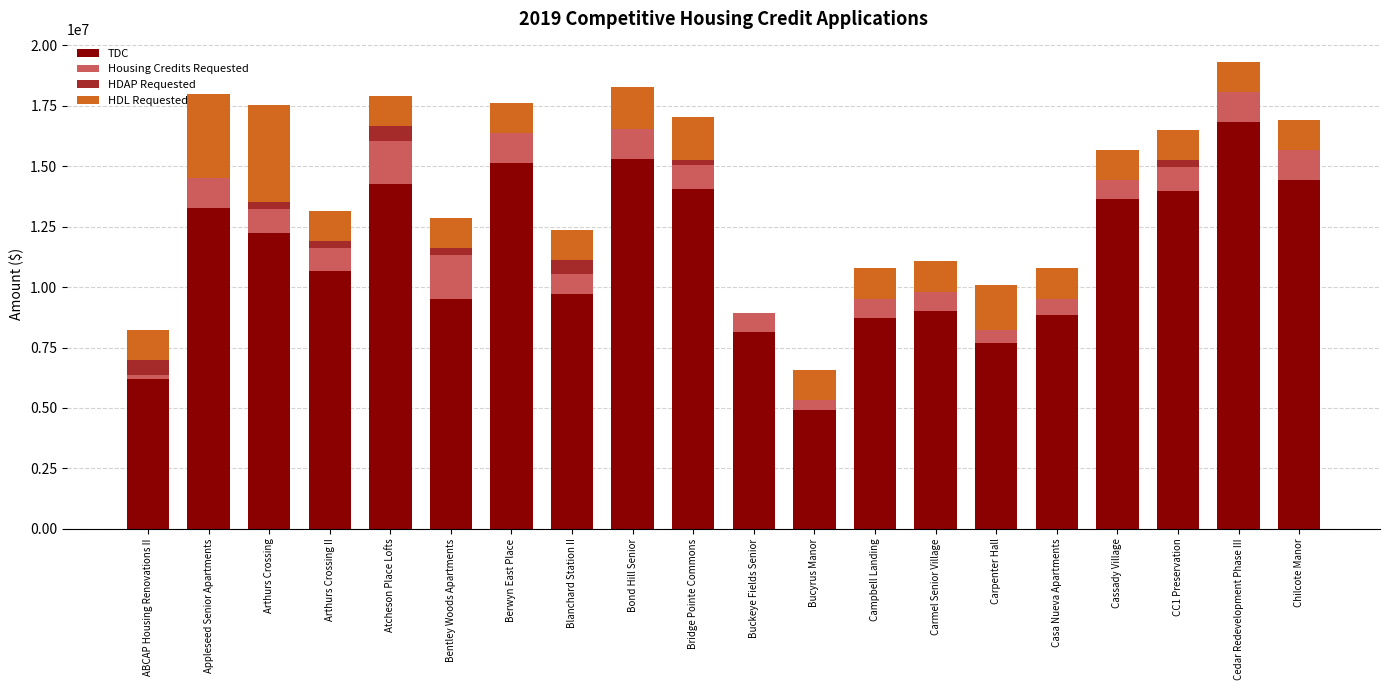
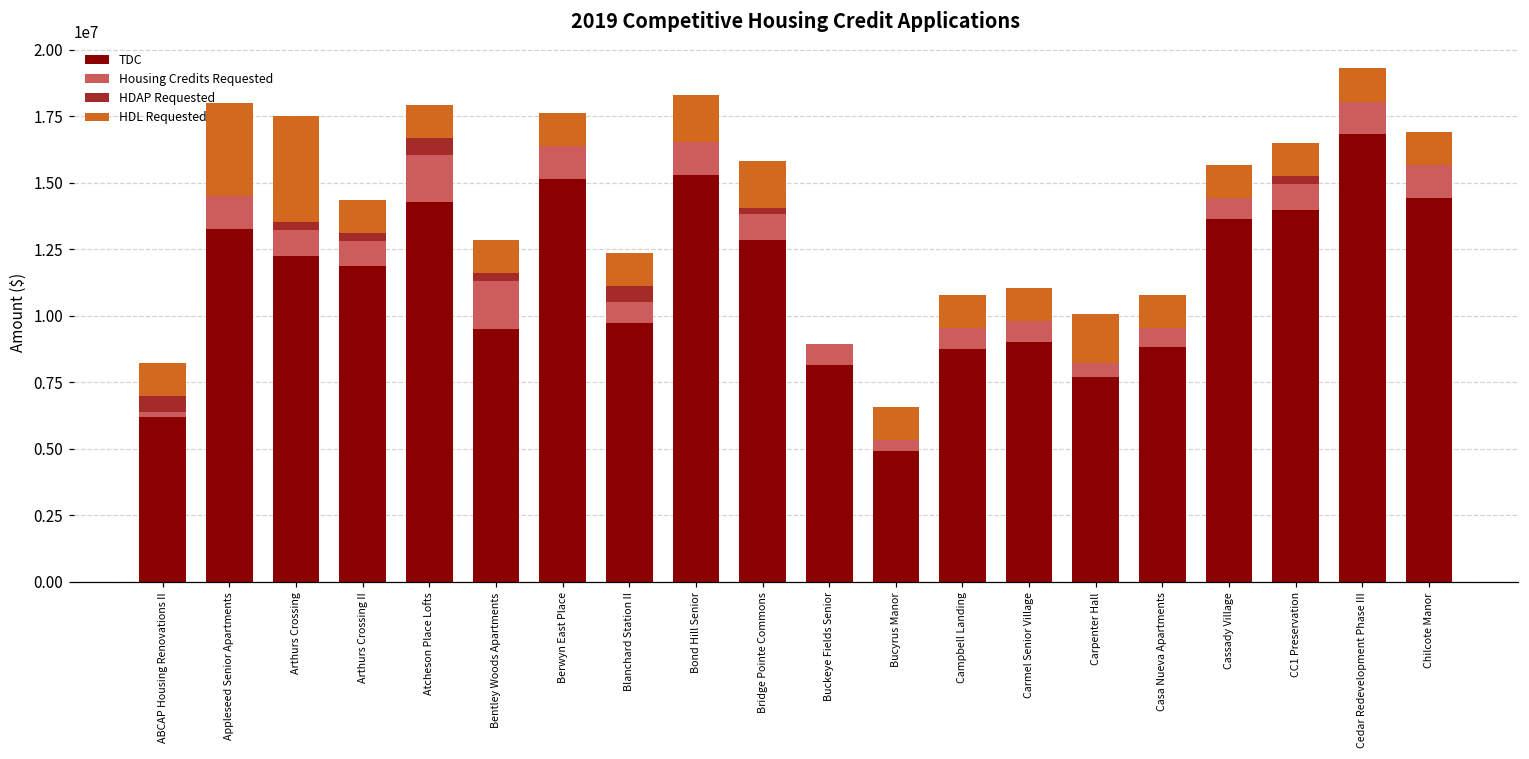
TDC, Arthurs Crossing II: 10700000 -> 11900000
TDC, Bridge Pointe Commons: 14100000 -> 12800000
